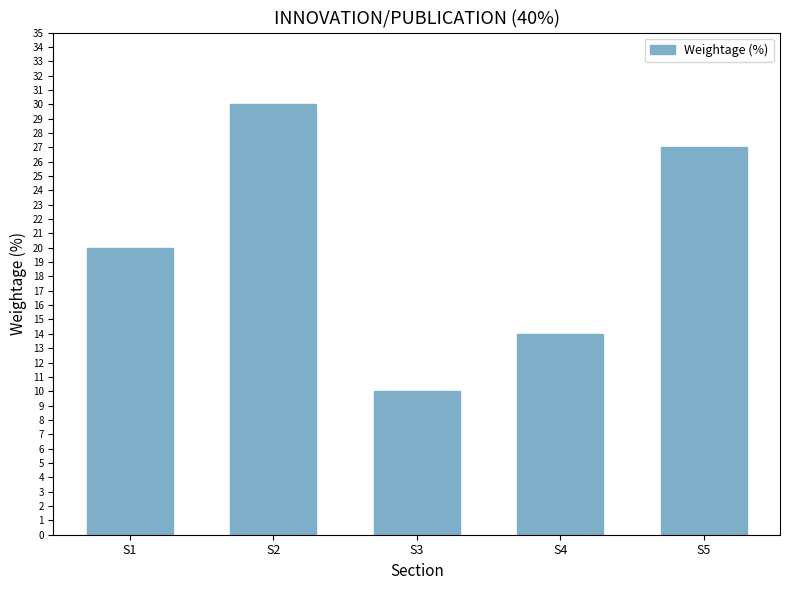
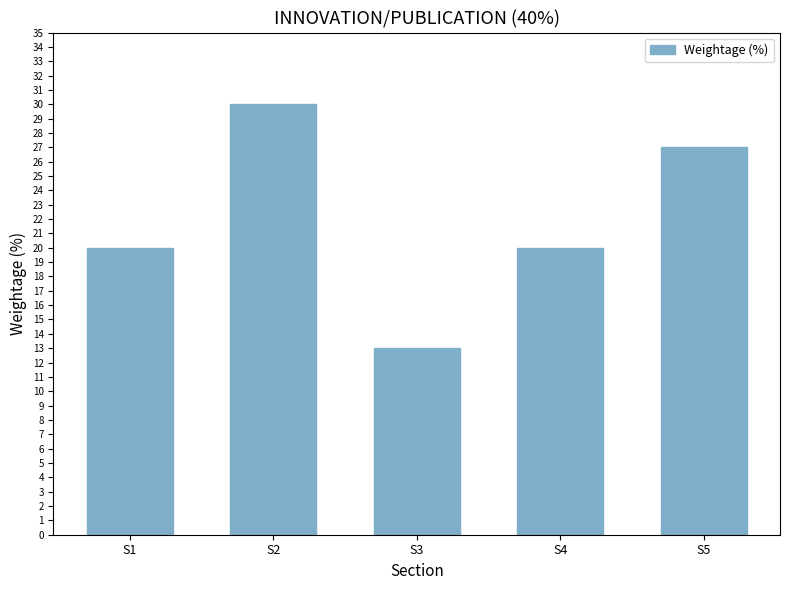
S3: 10 -> 13
S4: 14 -> 20
